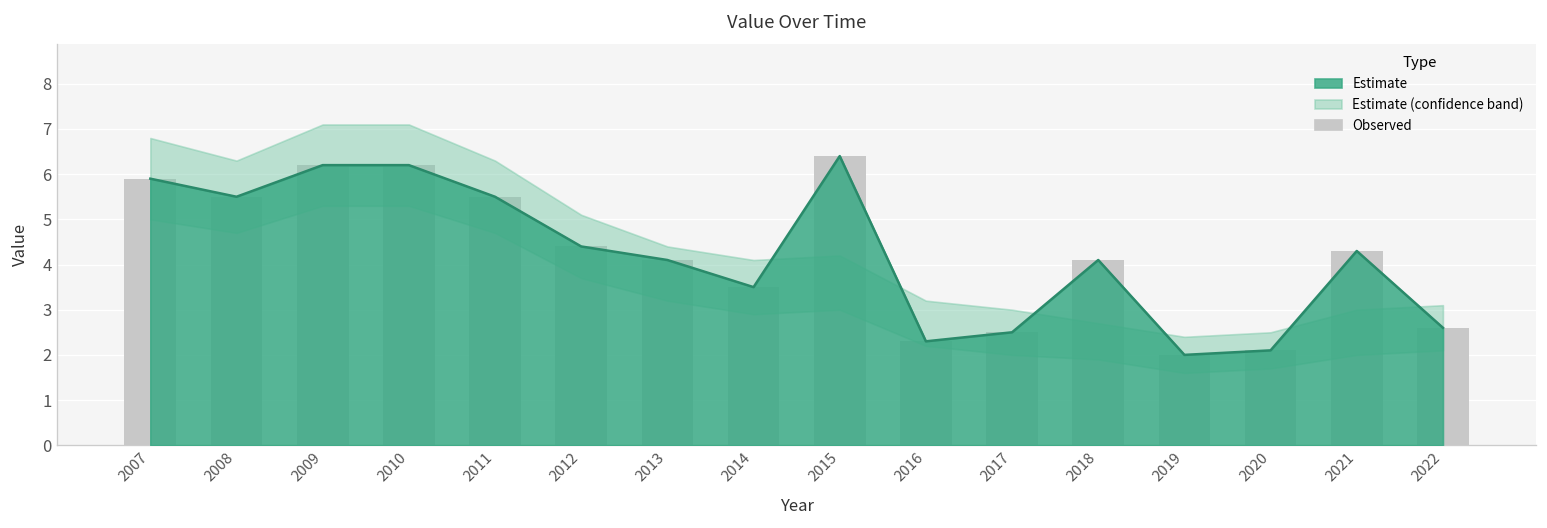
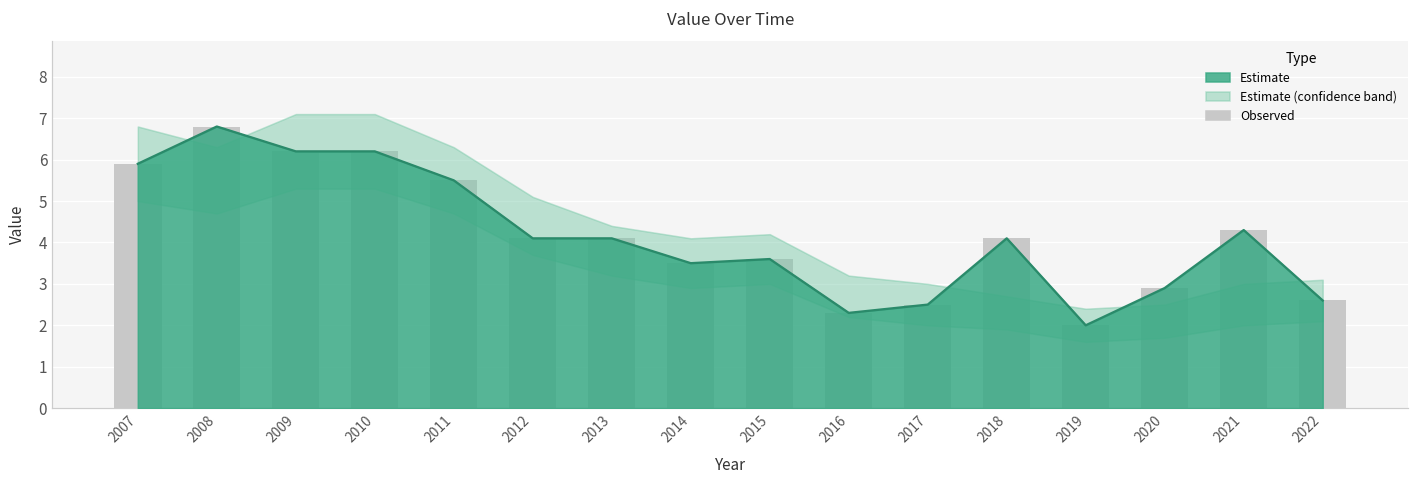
Estimate, 2008: 5.5 -> 6.8
Estimate, 2012: 4.4 -> 4.1
Estimate, 2015: 6.4 -> 3.6
Estimate, 2020: 2.1 -> 2.9
